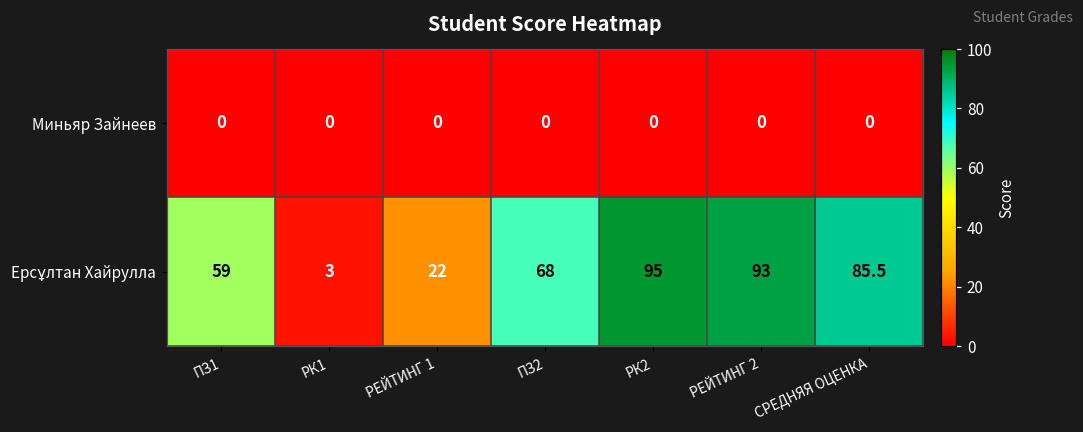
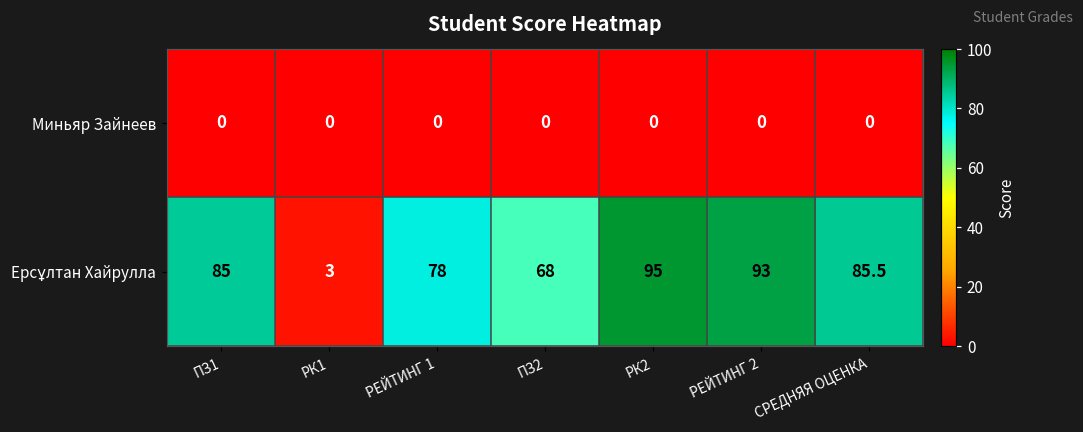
Ерсұлтан Хайрулла, ПЗ1: 59 -> 85
Ерсұлтан Хайрулла, РЕЙТИНГ 1: 22 -> 78
